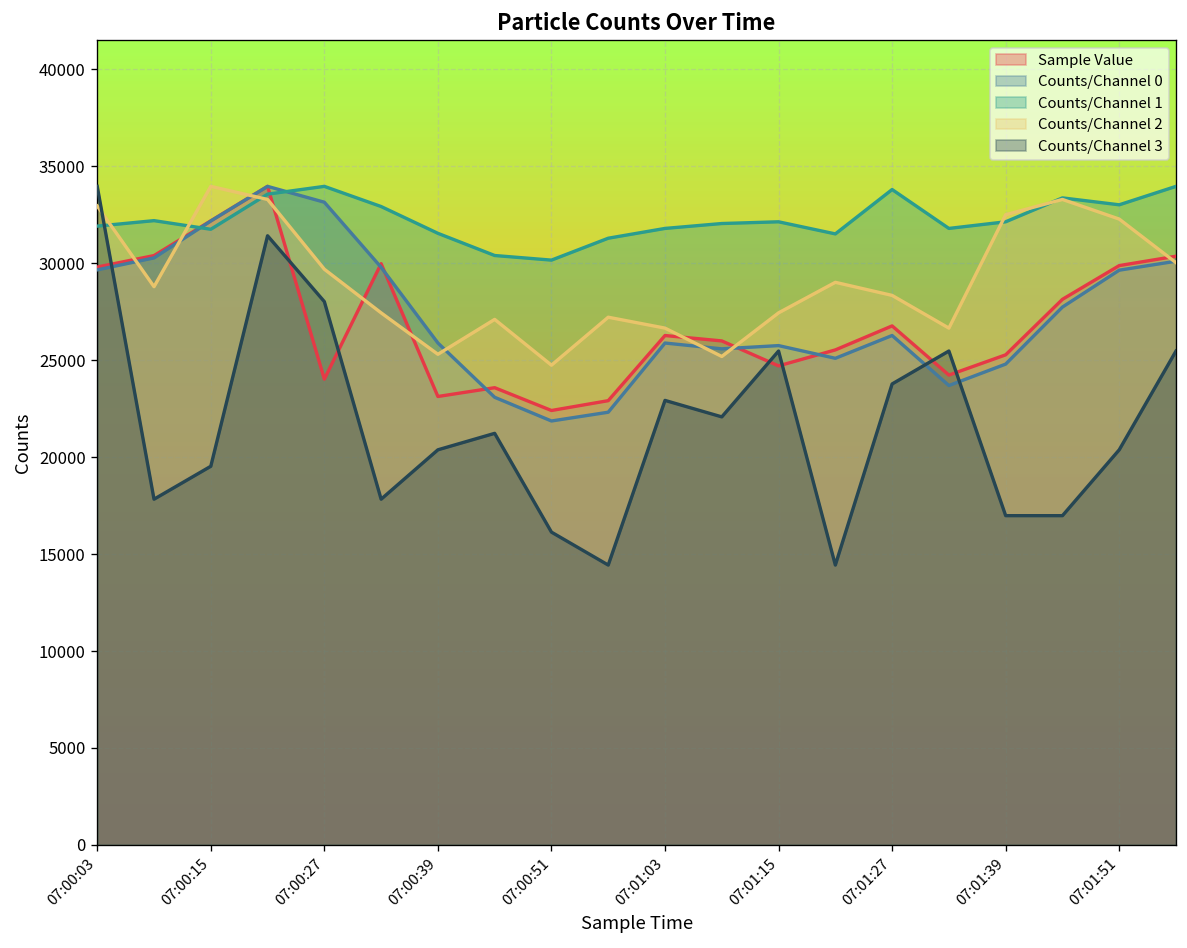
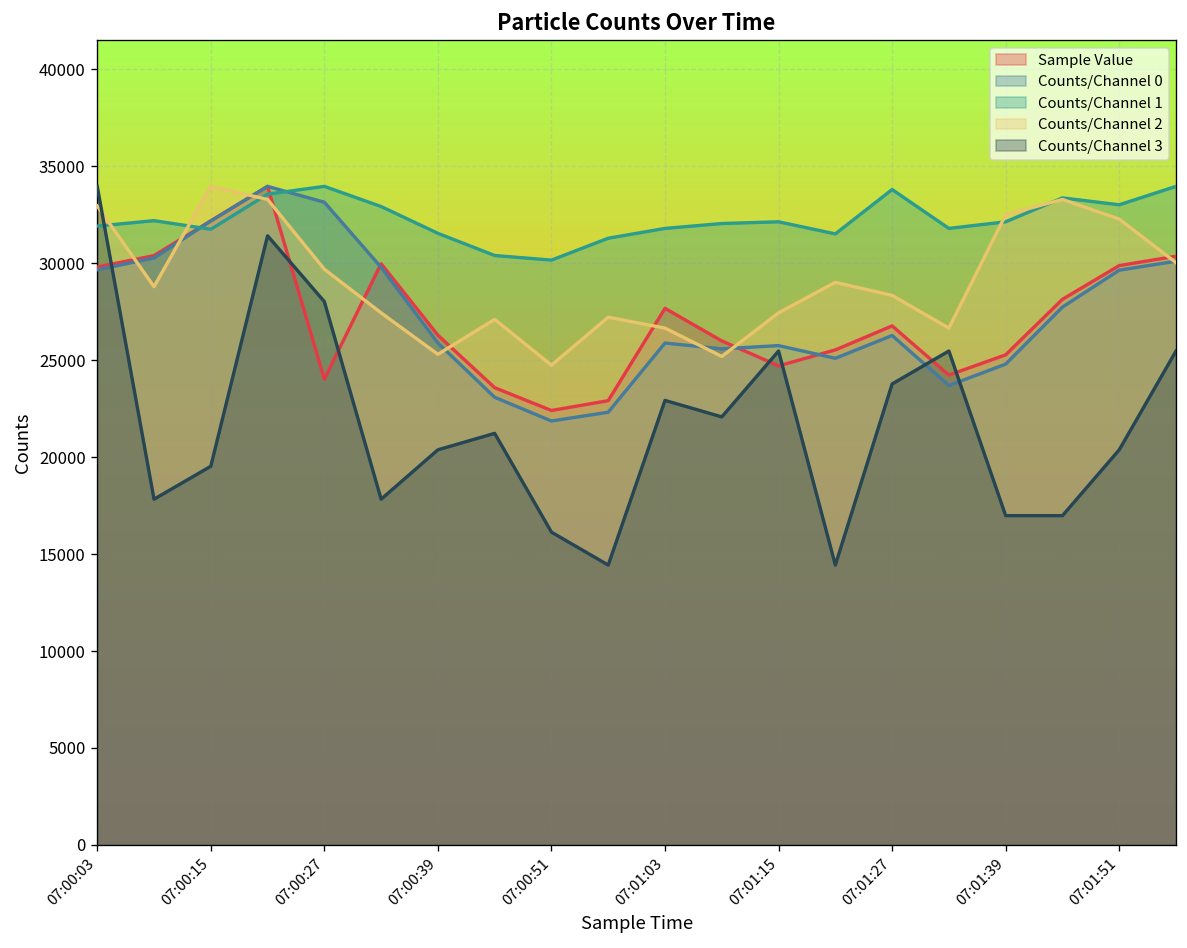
Sample Value, 07:00:39: 23100 -> 26300
Sample Value, 07:01:03: 26300 -> 27700
